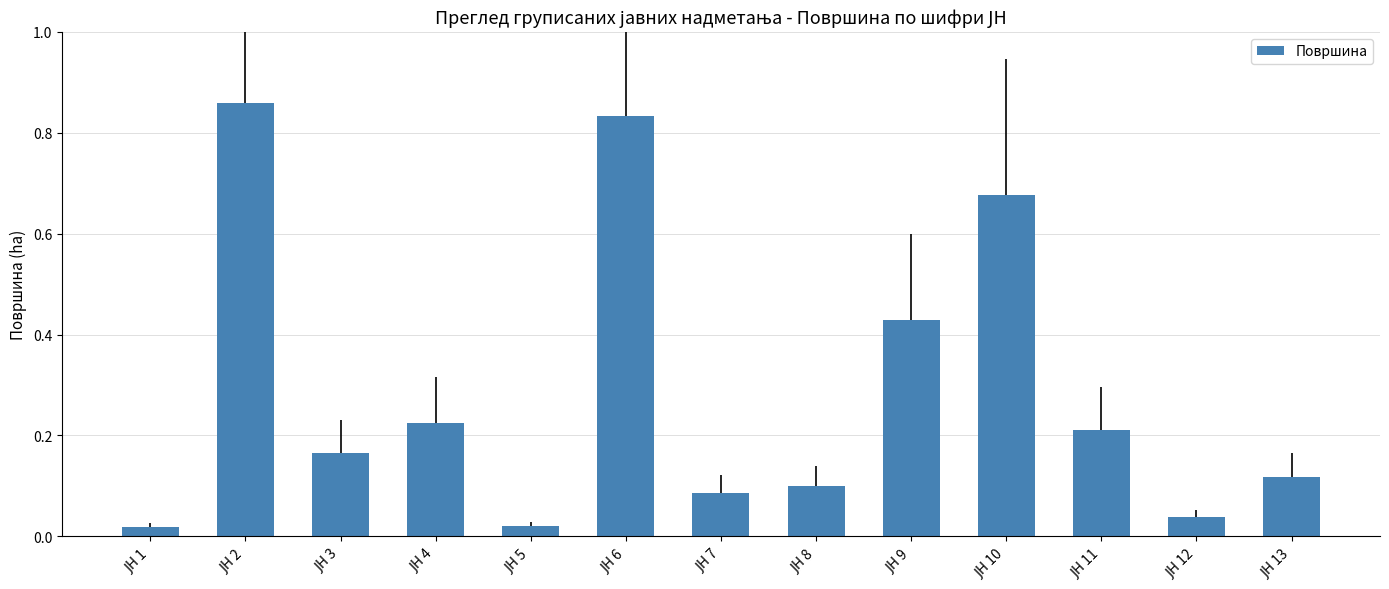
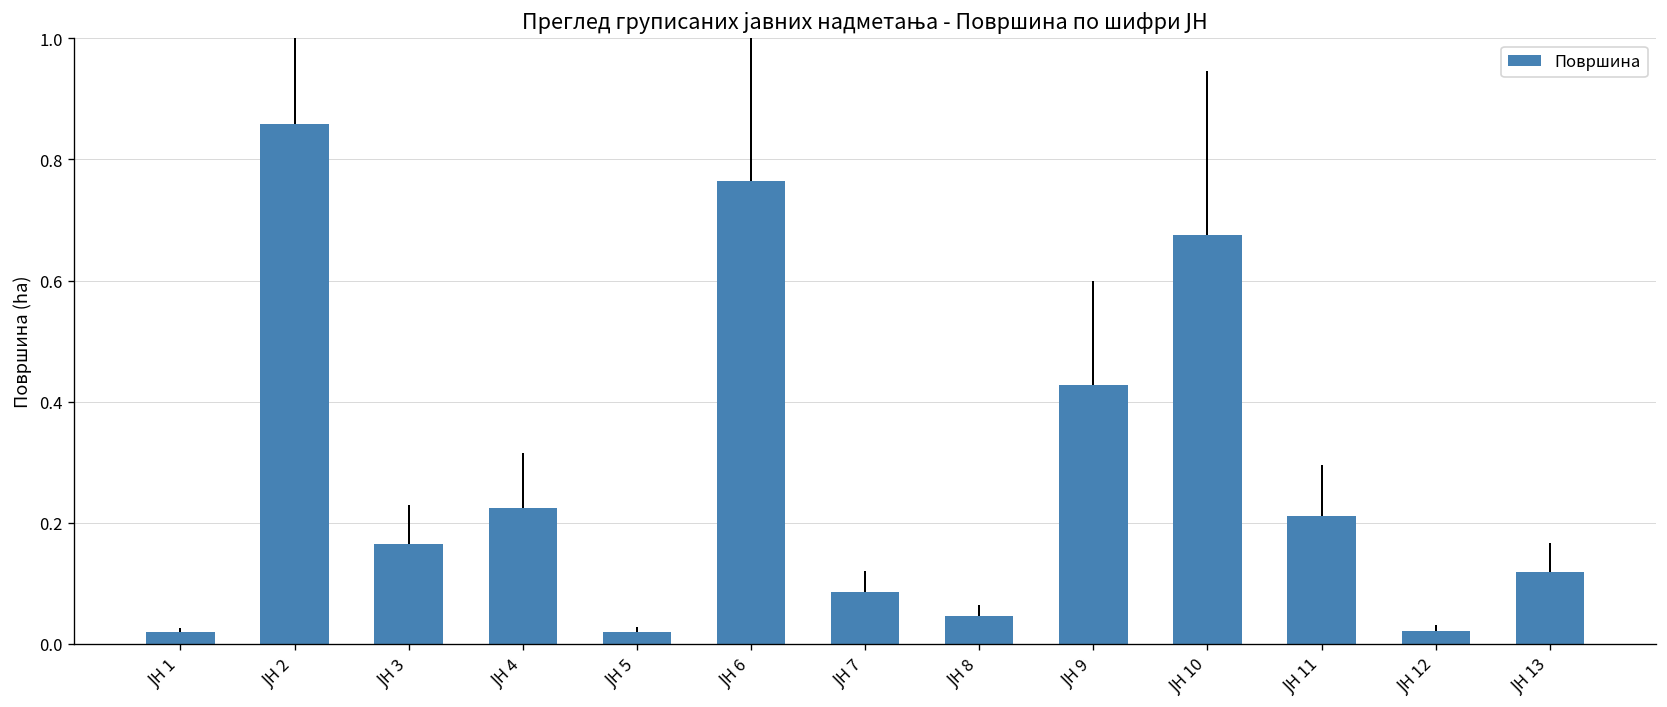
ЈН 6: 0.83 -> 0.76
ЈН 8: 0.10 -> 0.05
ЈН 12: 0.04 -> 0.02
